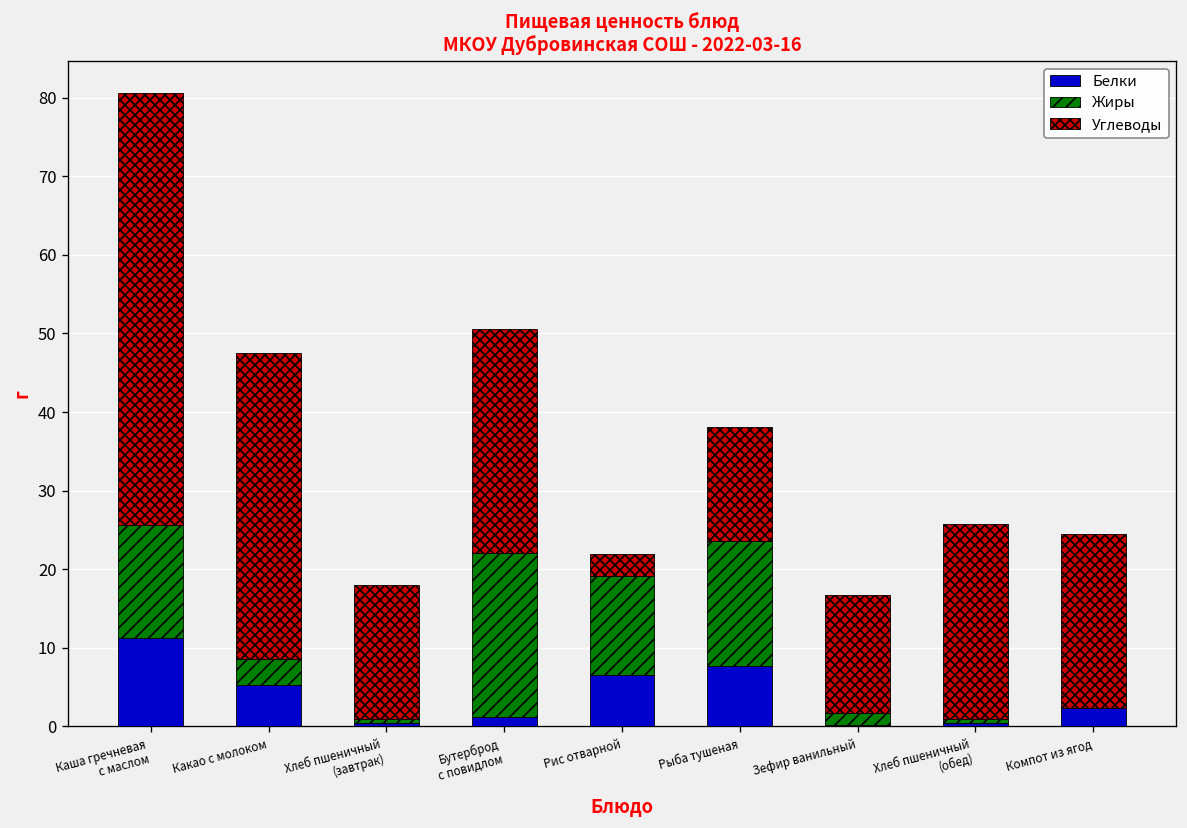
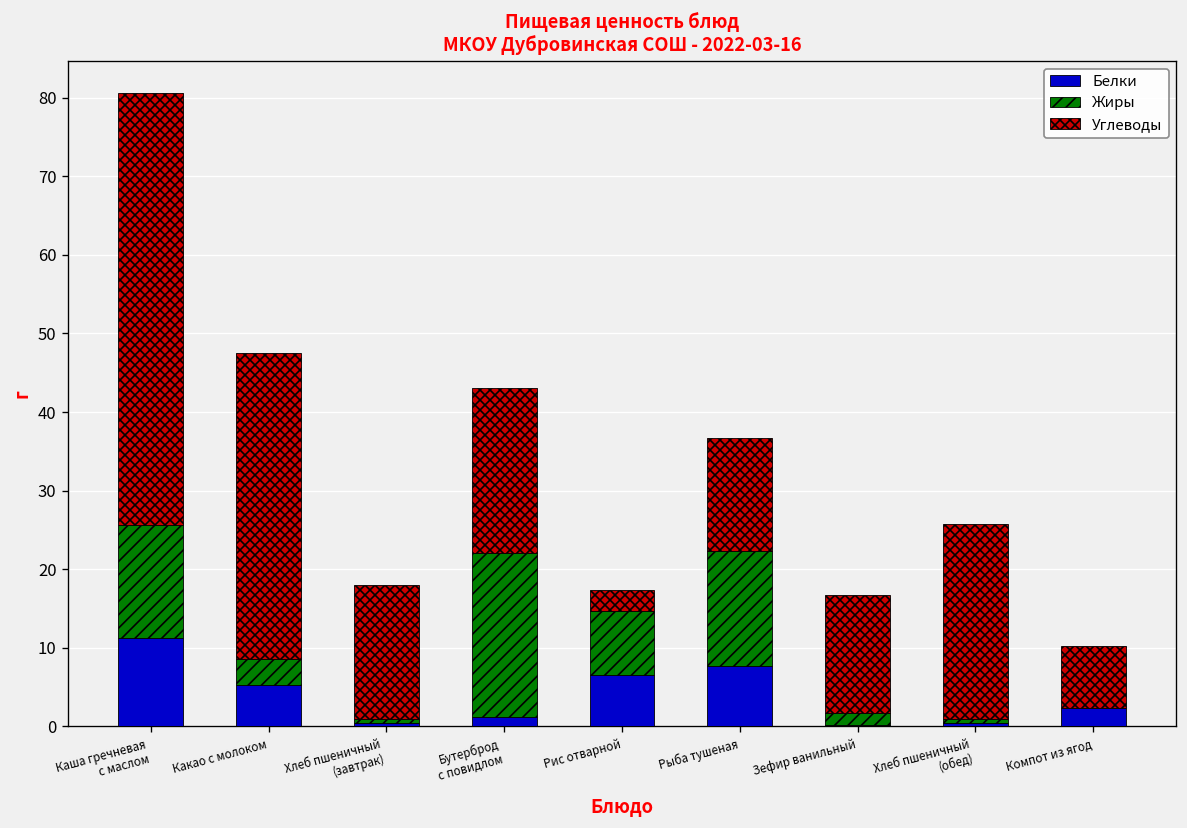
Углеводы, Бутерброд с повидлом: 29 -> 21
Жиры, Рис отварной: 13 -> 8
Жиры, Рыба тушеная: 16 -> 15
Углеводы, Компот из ягод: 22 -> 8
